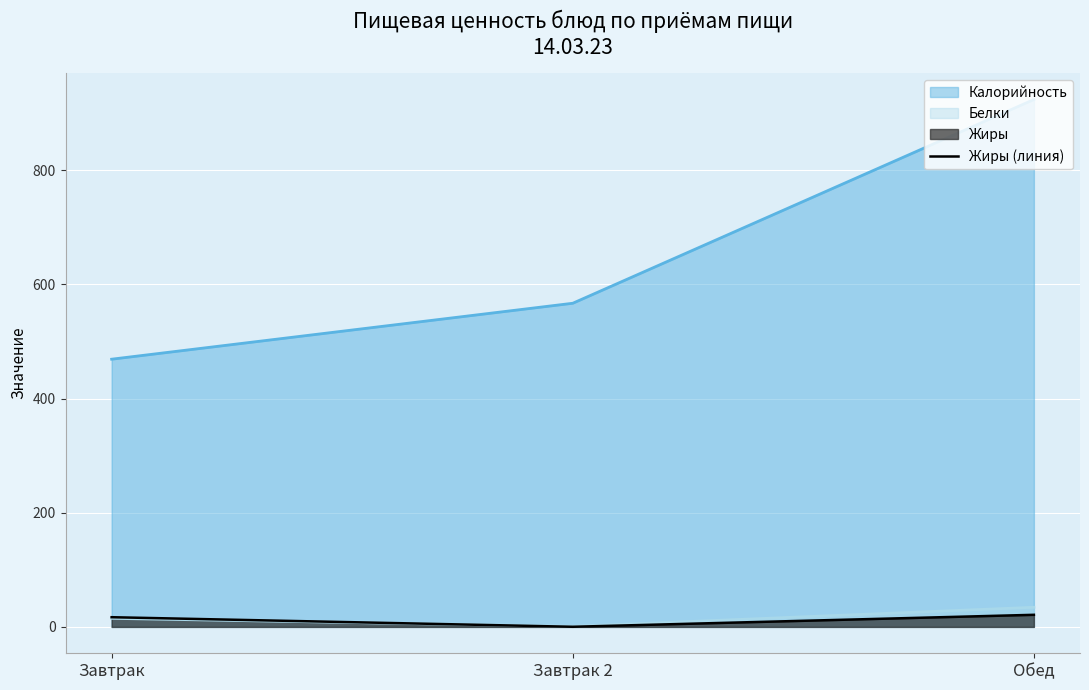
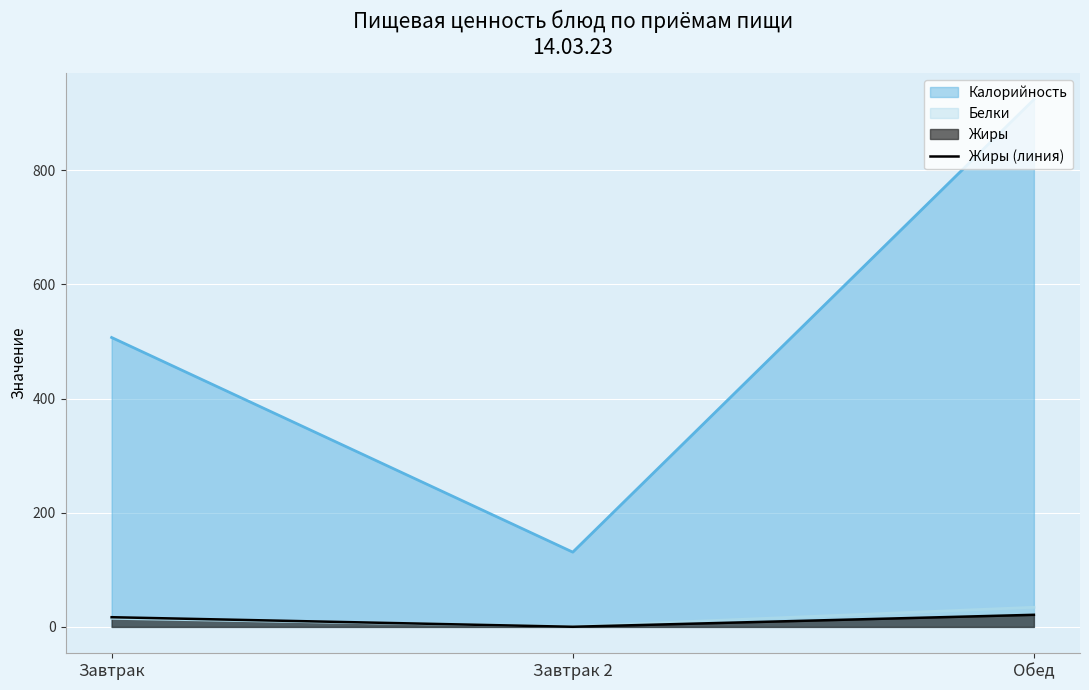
Калорийность, Завтрак: 470 -> 510
Калорийность, Завтрак 2: 570 -> 130
